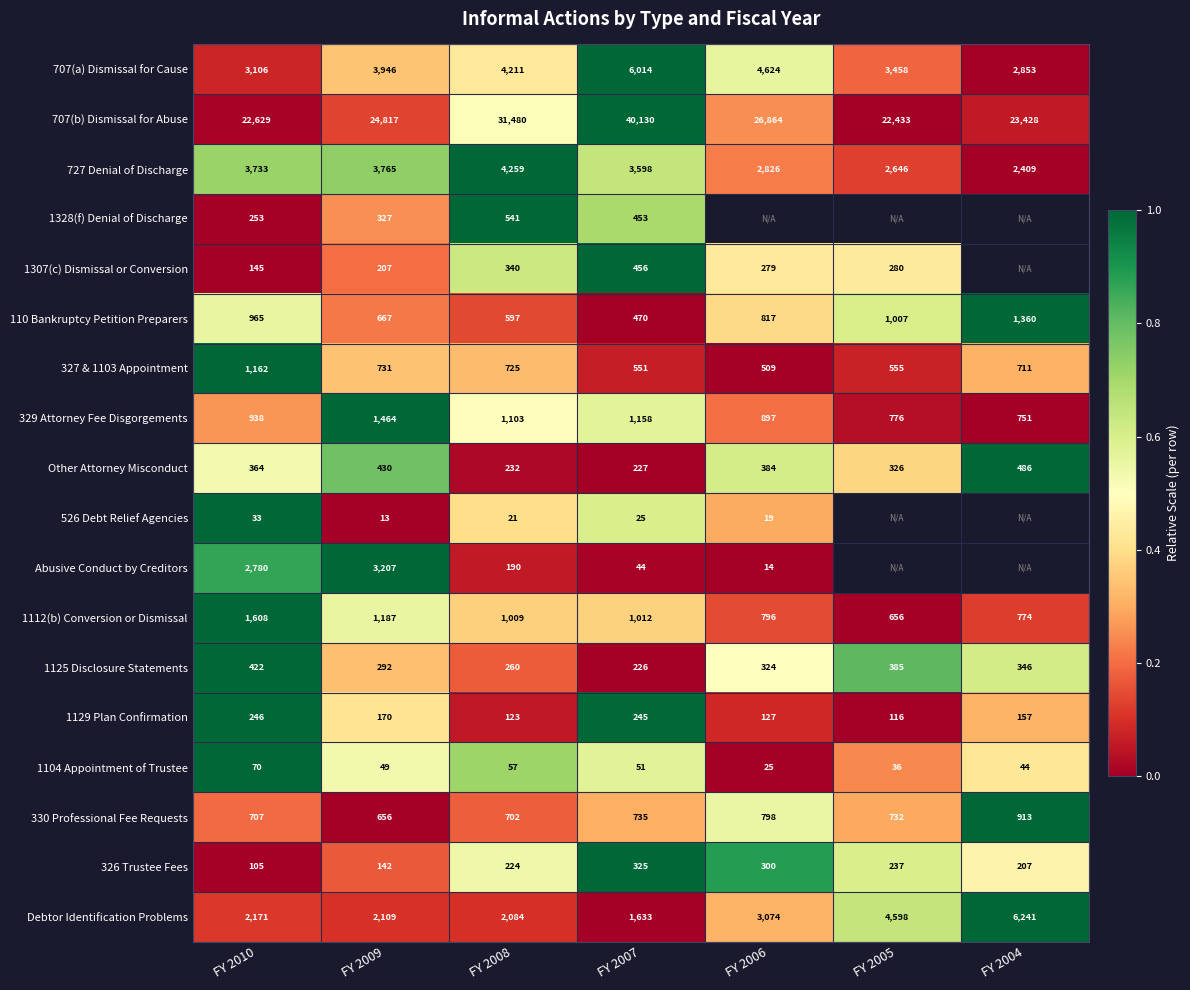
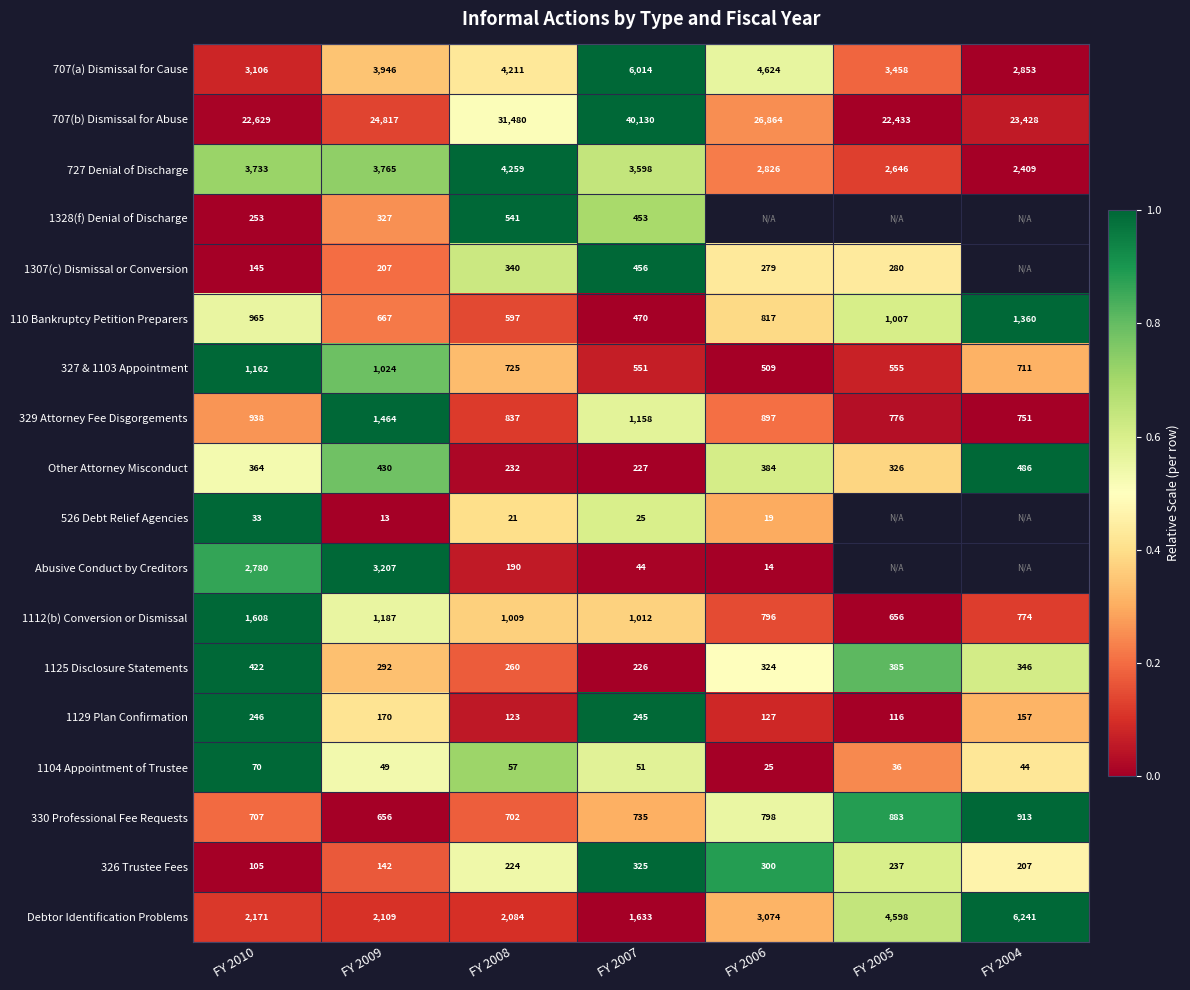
327 & 1103 Appointment, FY 2009: 731 -> 1,024
329 Attorney Fee Disgorgements, FY 2008: 1,103 -> 837
330 Professional Fee Requests, FY 2005: 732 -> 883
